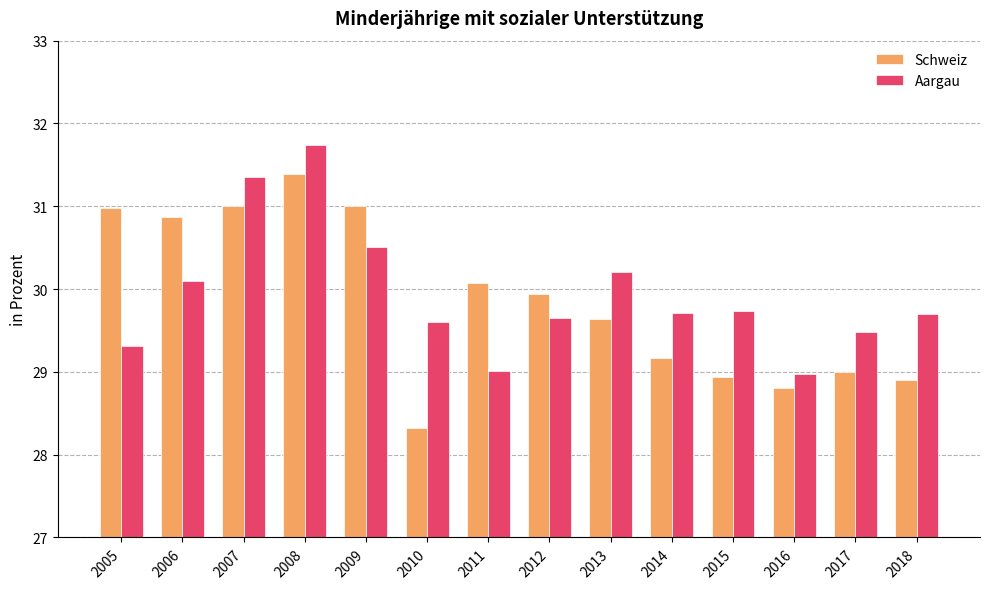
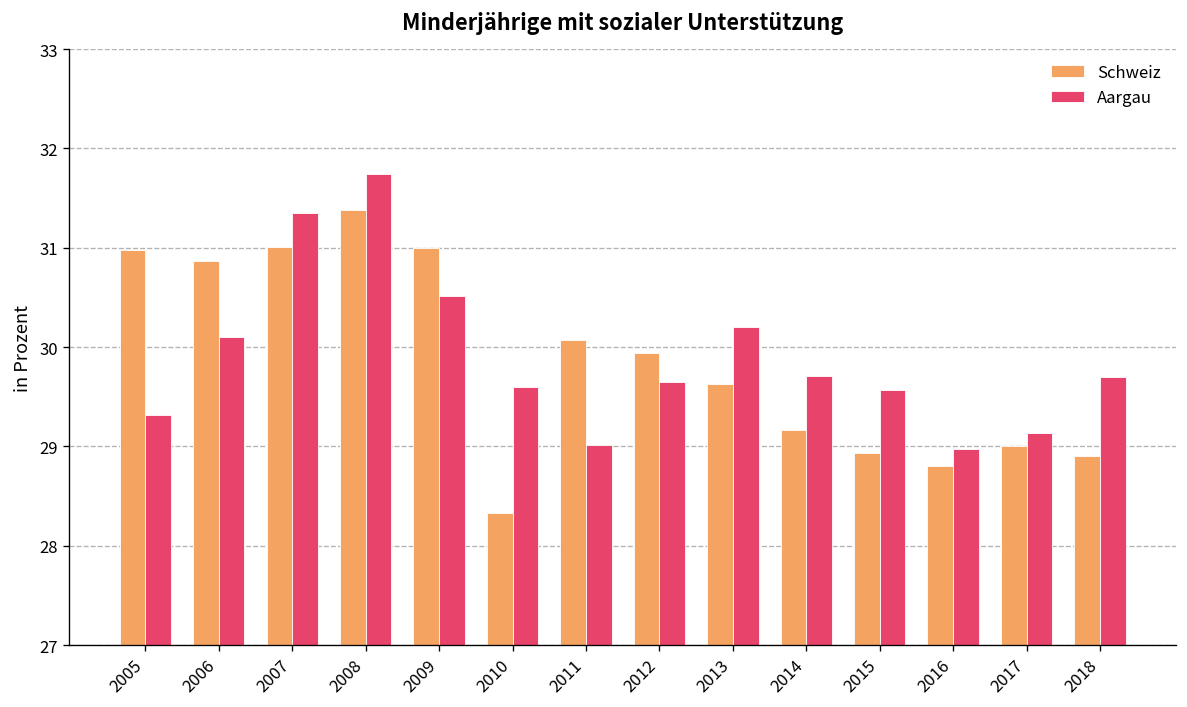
Aargau, 2015: 29.7 -> 29.6
Aargau, 2017: 29.5 -> 29.1
